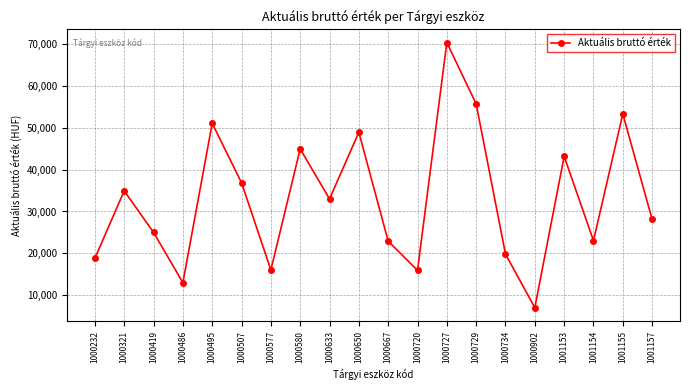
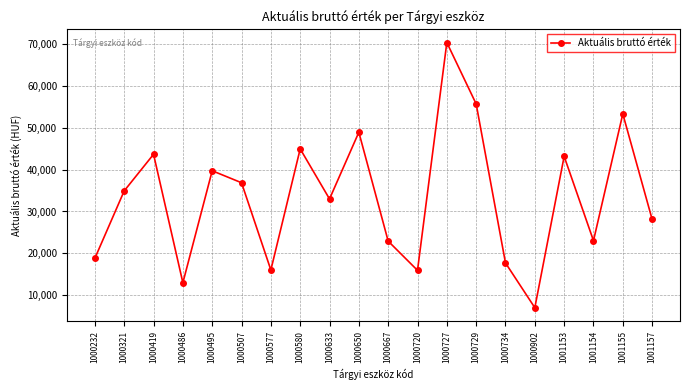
1000419: 25,000 -> 44,000
1000495: 51,000 -> 40,000
1000734: 20,000 -> 18,000
